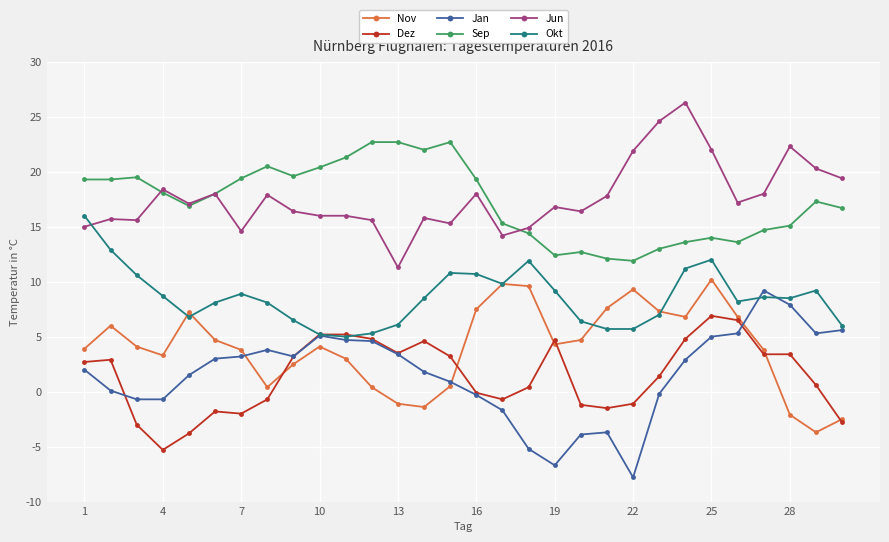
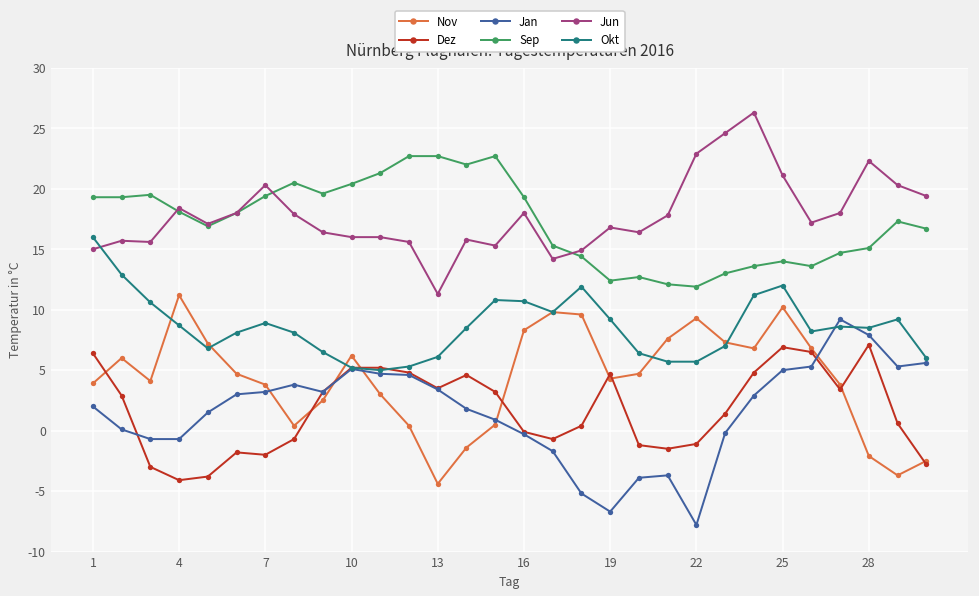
Dez, 1: 2.7 -> 6.4
Nov, 4: 3.3 -> 11.2
Dez, 4: -5.3 -> -4.1
Jun, 7: 14.6 -> 20.3
Nov, 10: 4.1 -> 6.2
Nov, 13: -1.1 -> -4.4
Nov, 16: 7.5 -> 8.3
Jun, 22: 21.9 -> 22.9
Jun, 25: 22.0 -> 21.1
Dez, 28: 3.4 -> 7.1
